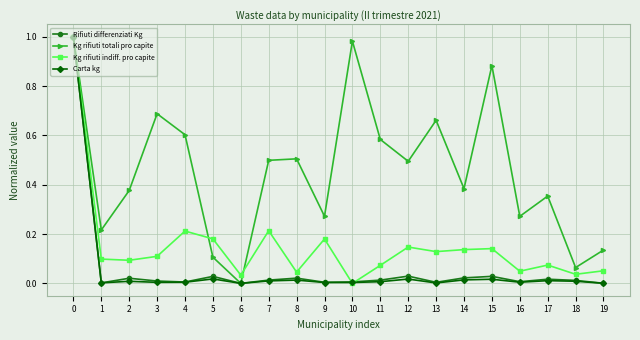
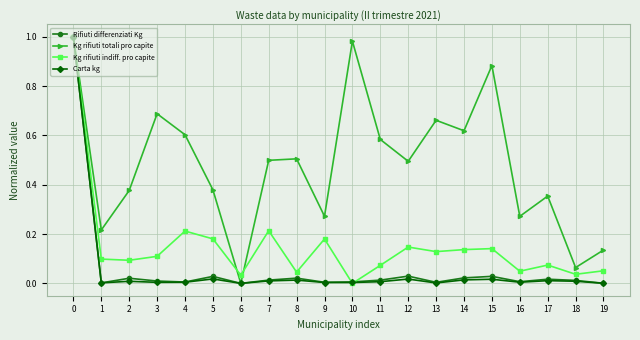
Kg rifiuti totali pro capite, 5: 0.11 -> 0.38
Kg rifiuti totali pro capite, 14: 0.38 -> 0.62
